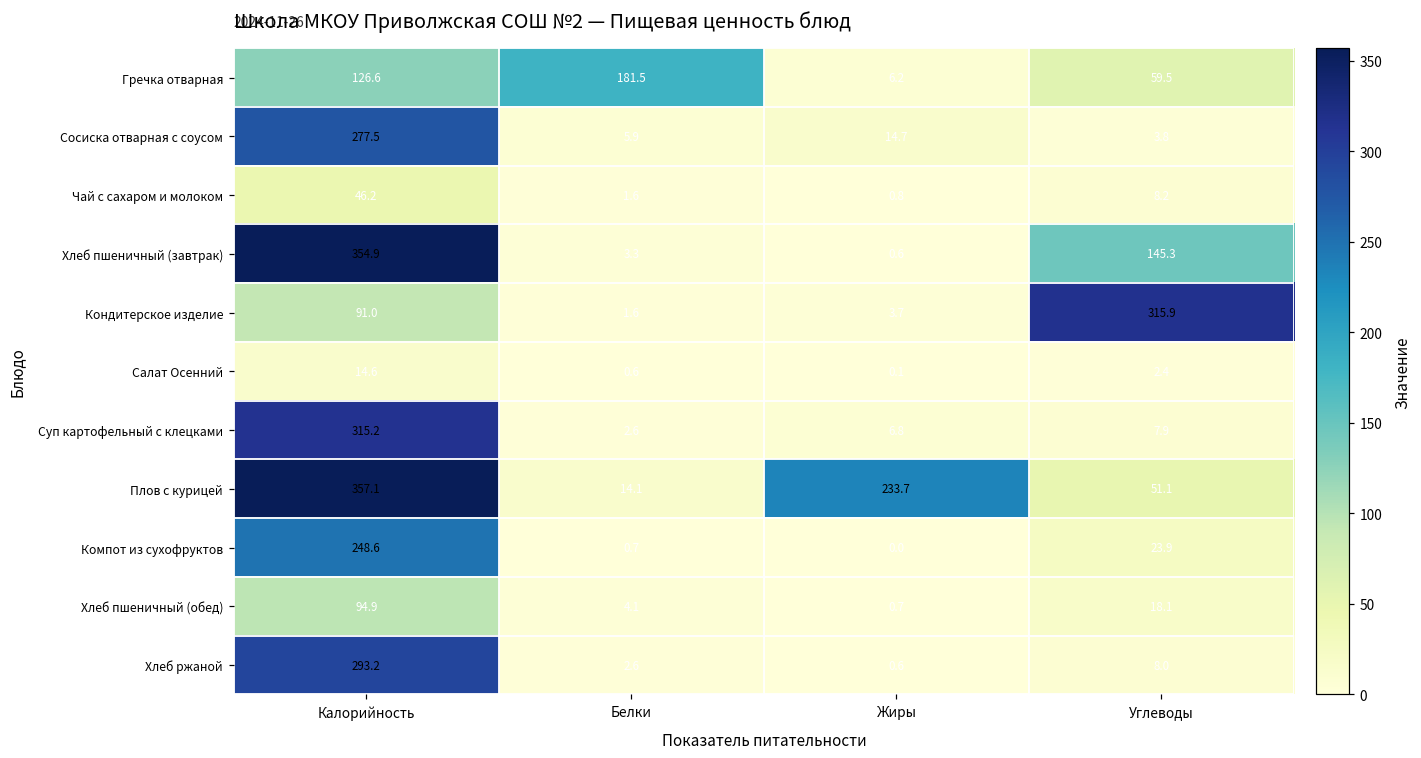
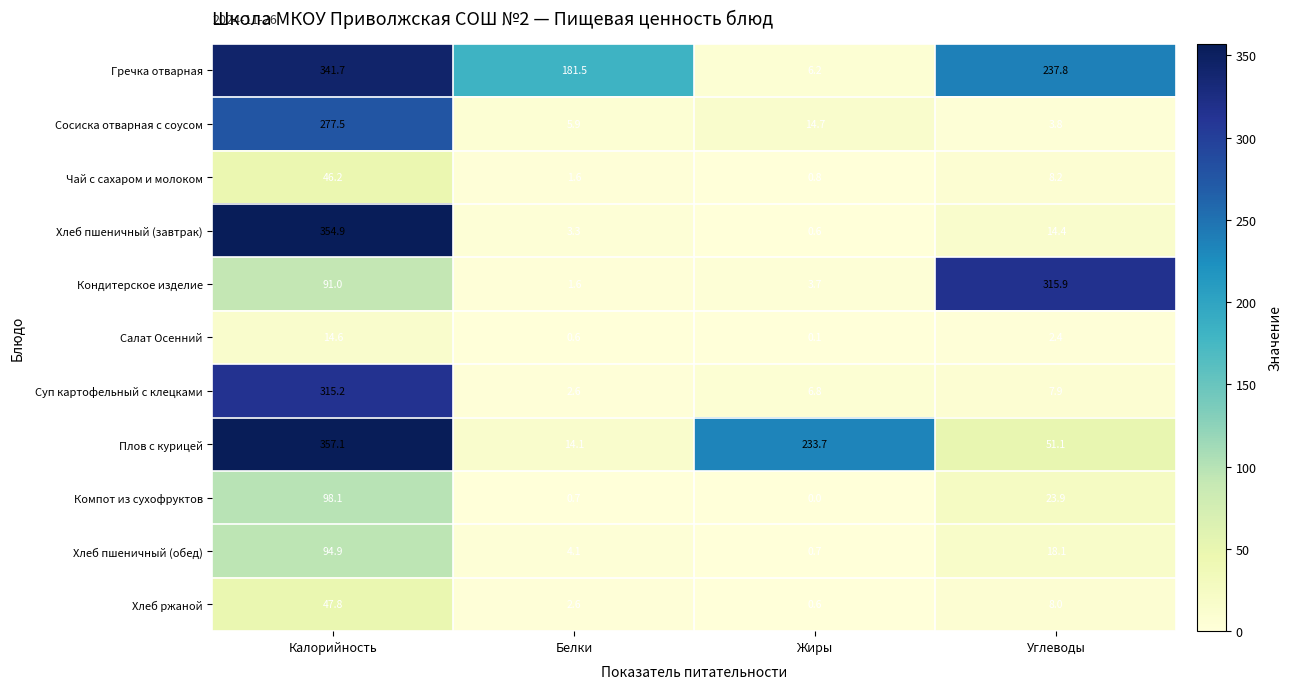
Гречка отварная, Калорийность: 126.6 -> 341.7
Гречка отварная, Углеводы: 59.5 -> 237.8
Хлеб пшеничный (завтрак), Углеводы: 145.3 -> 14.4
Компот из сухофруктов, Калорийность: 248.6 -> 98.1
Хлеб ржаной, Калорийность: 293.2 -> 47.8
